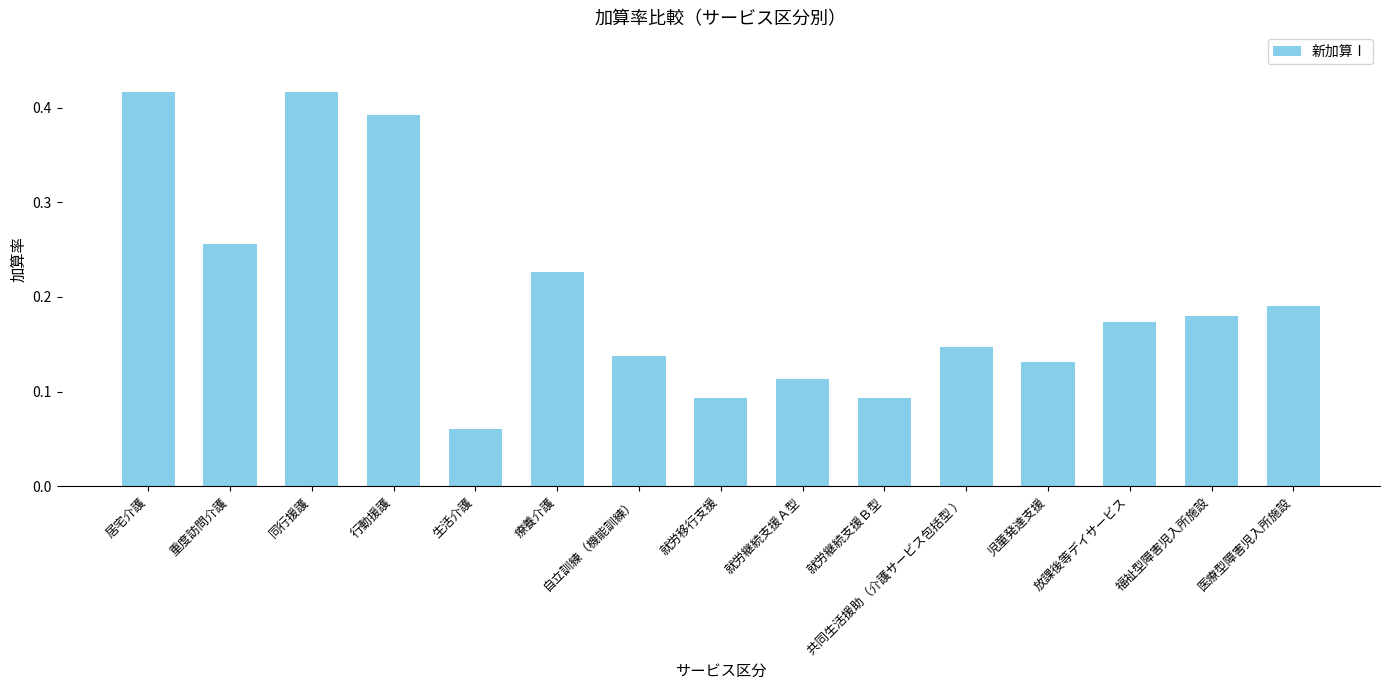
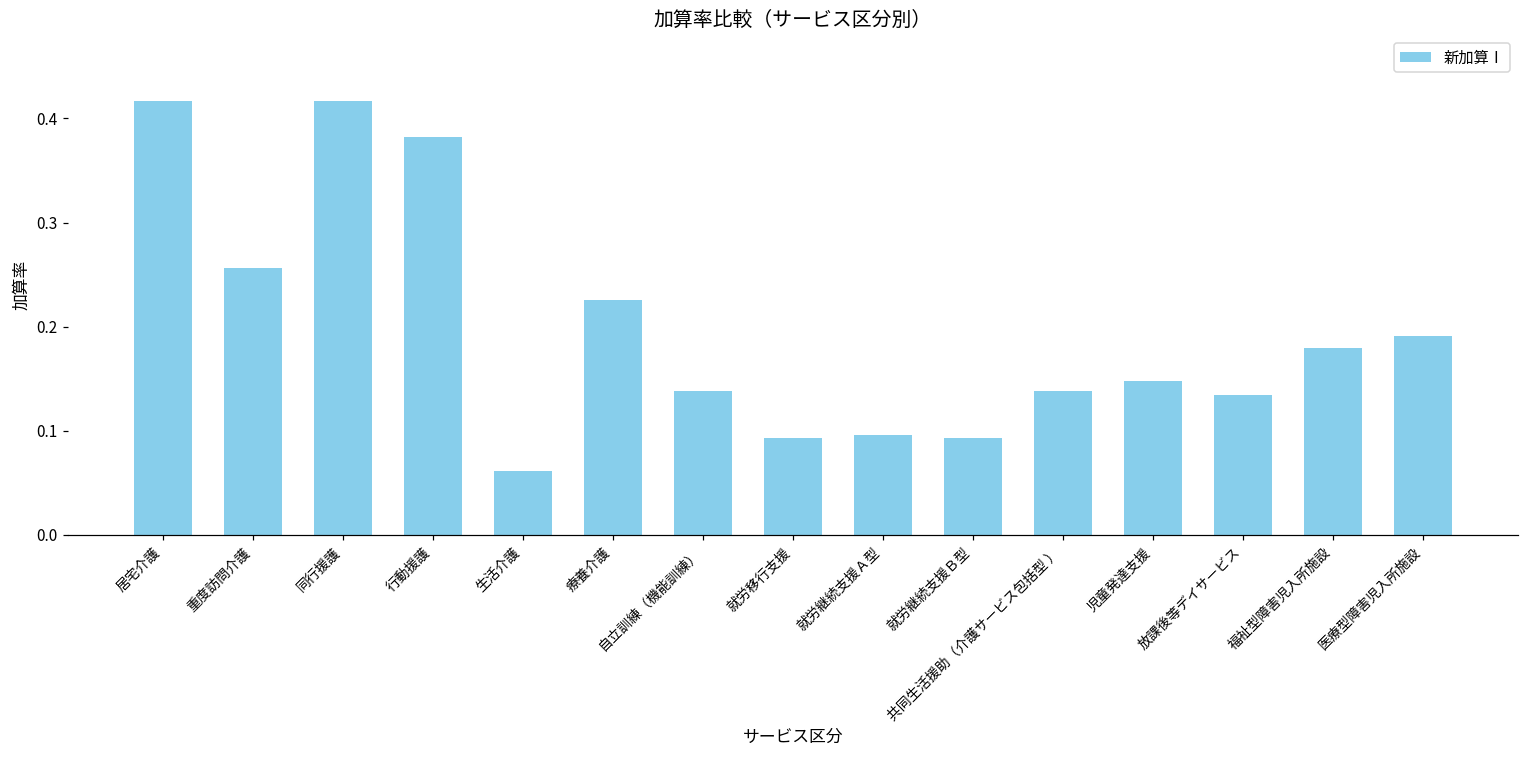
行動援護: 0.39 -> 0.38
就労継続支援Ａ型: 0.11 -> 0.10
共同生活援助（介護サービス包括型 ）: 0.15 -> 0.14
児童発達支援: 0.13 -> 0.15
放課後等デイサービス: 0.17 -> 0.13
